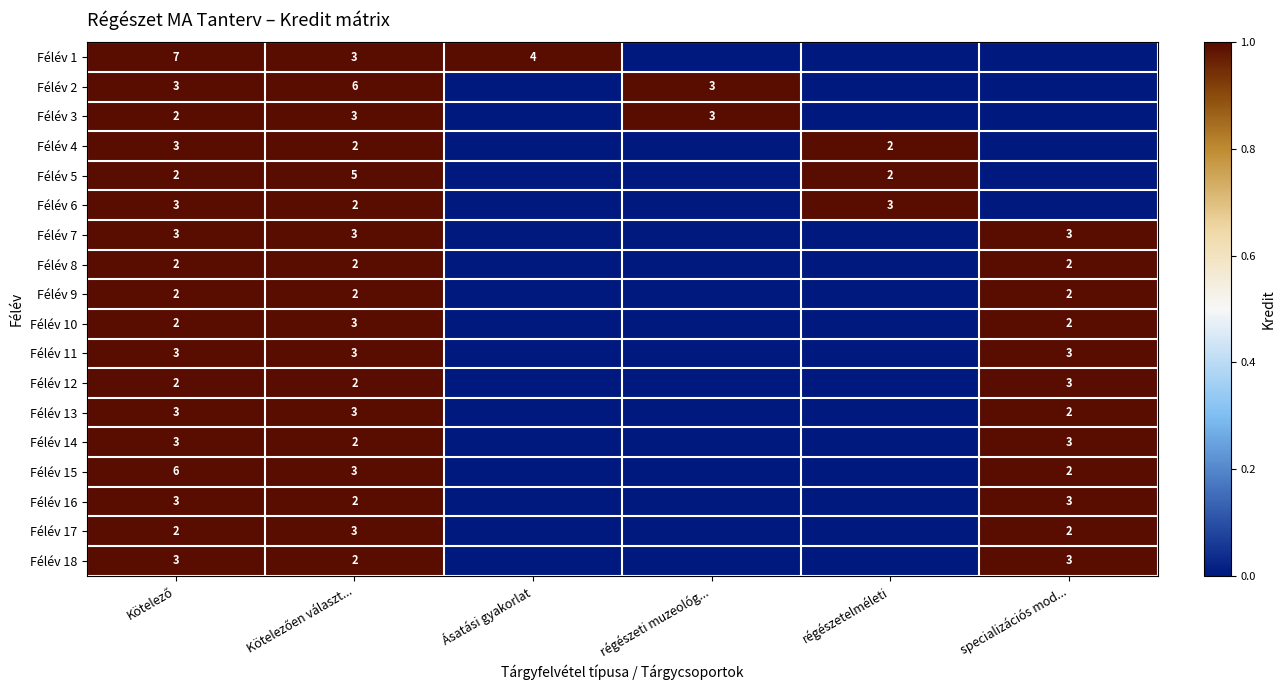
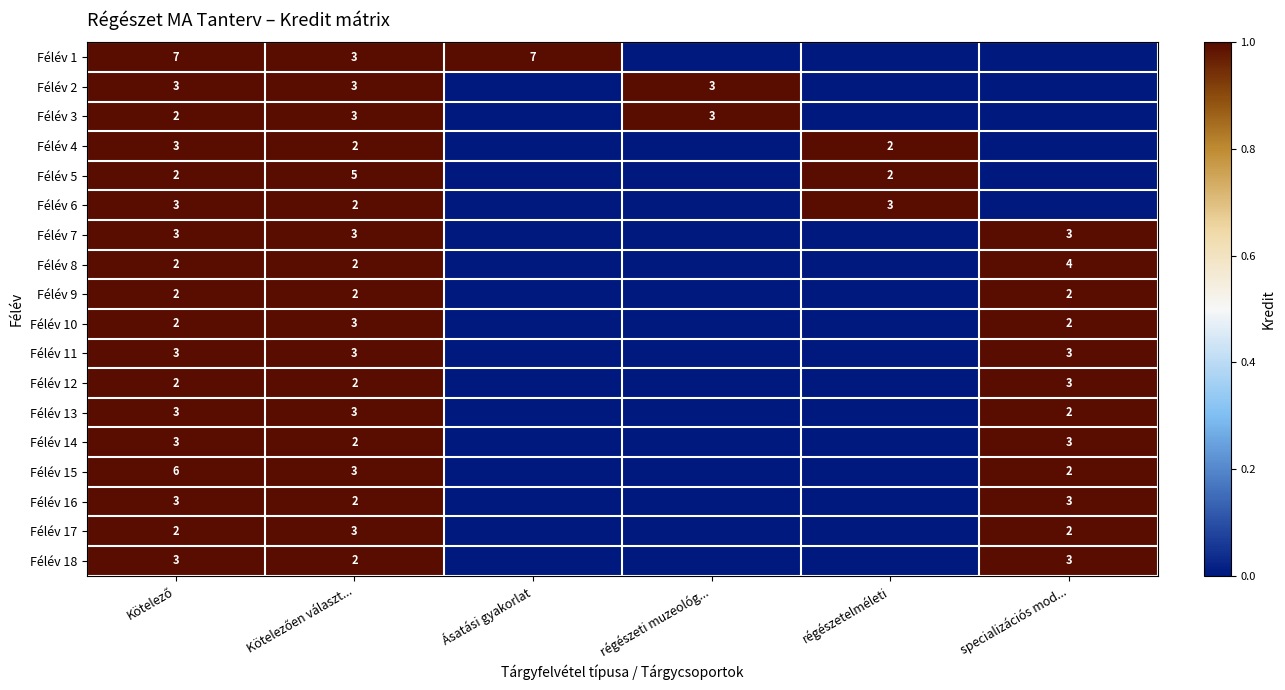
Félév 1, Ásatási gyakorlat: 4 -> 7
Félév 2, Kötelezően választ...: 6 -> 3
Félév 8, specializációs mod...: 2 -> 4
